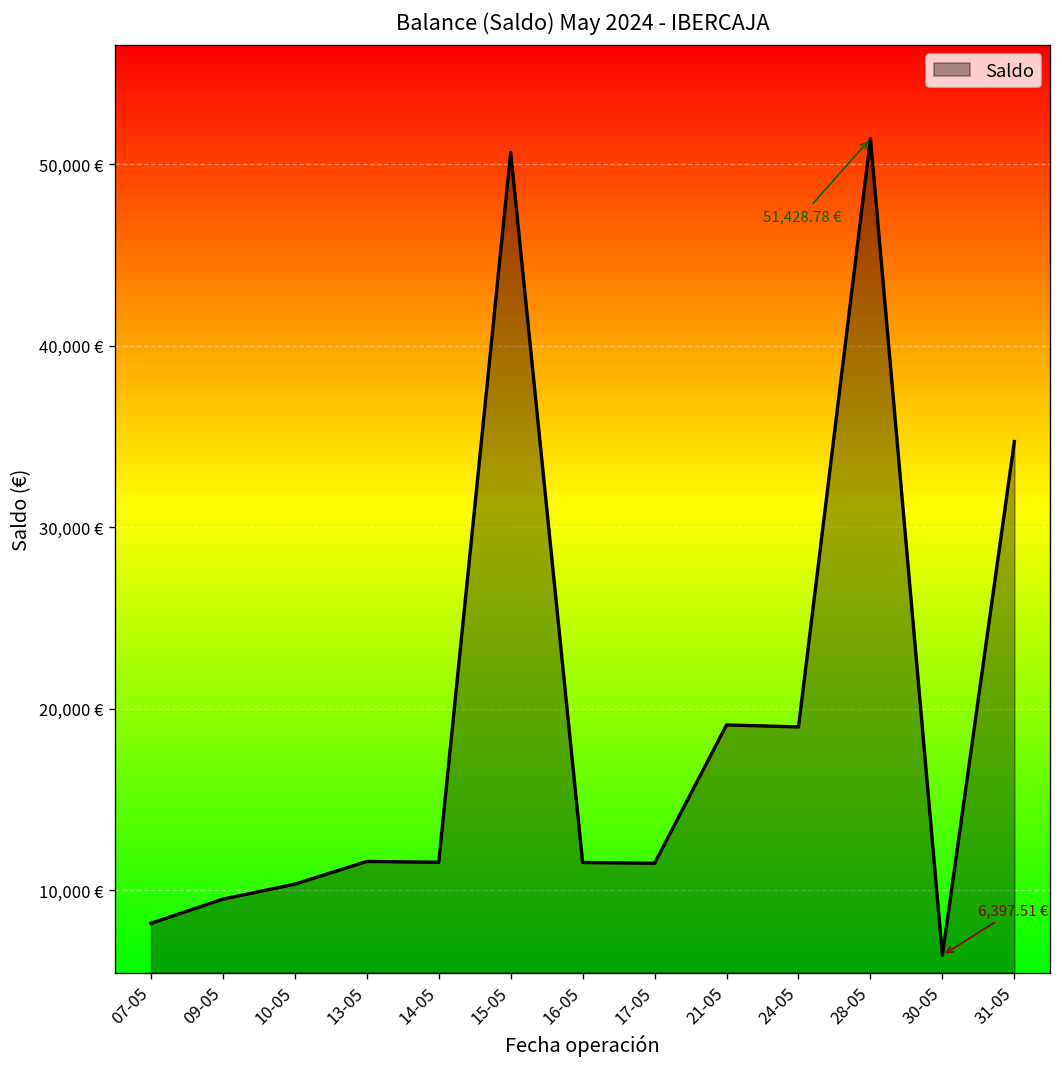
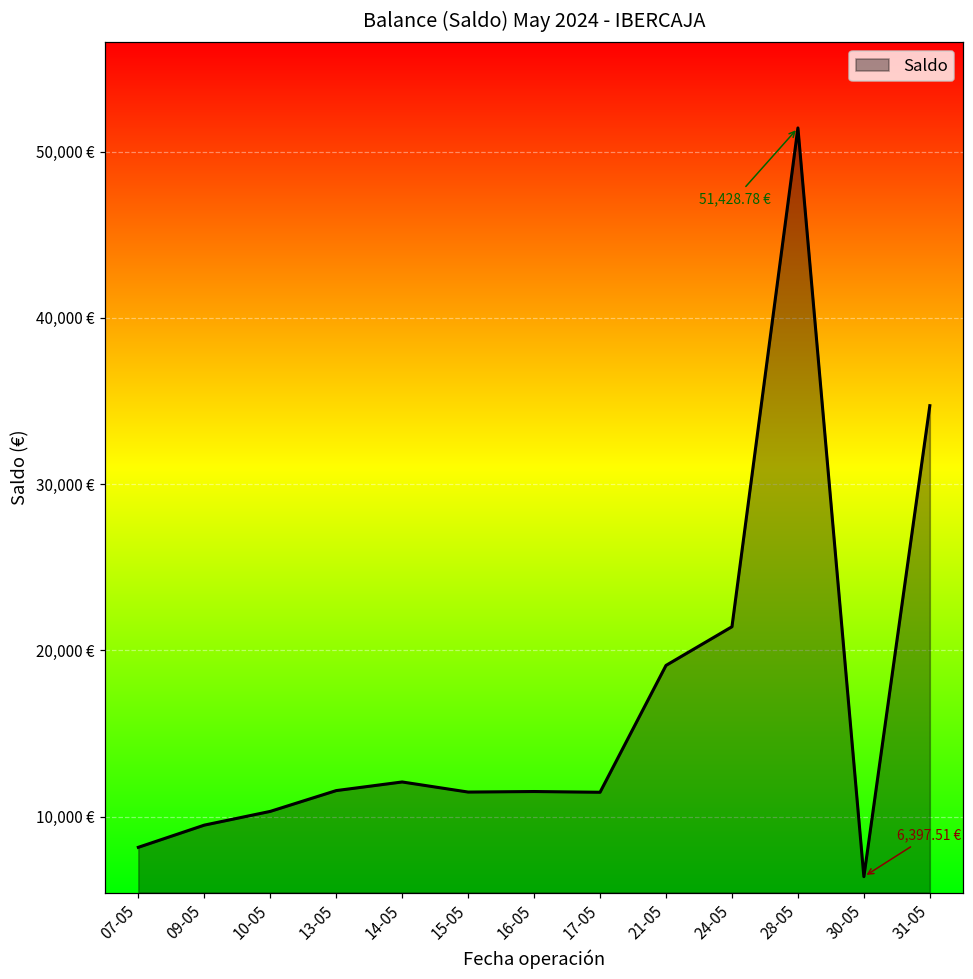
14-05: 11,500 € -> 12,100 €
15-05: 50,700 € -> 11,500 €
24-05: 19,000 € -> 21,400 €
